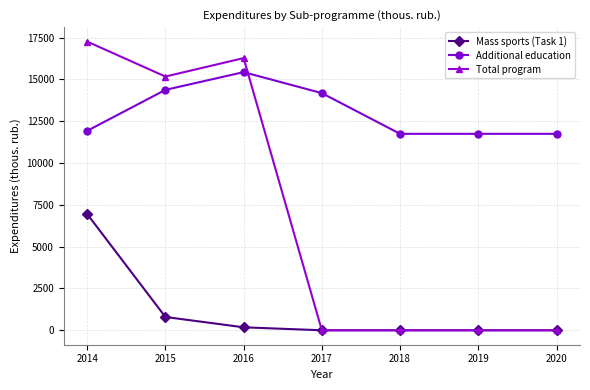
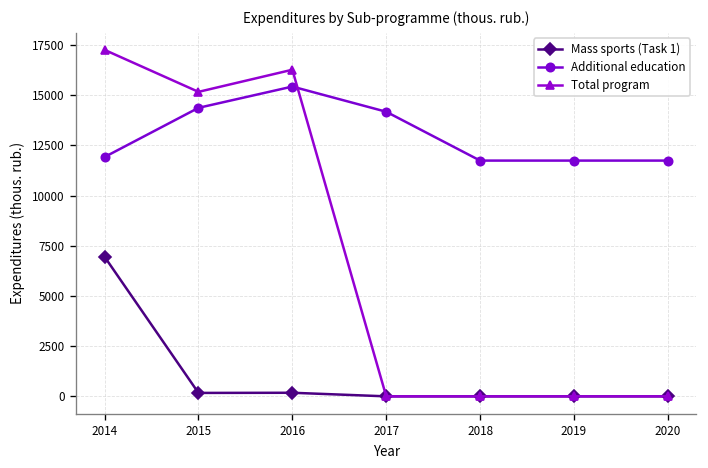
Mass sports (Task 1), 2015: 800 -> 200
